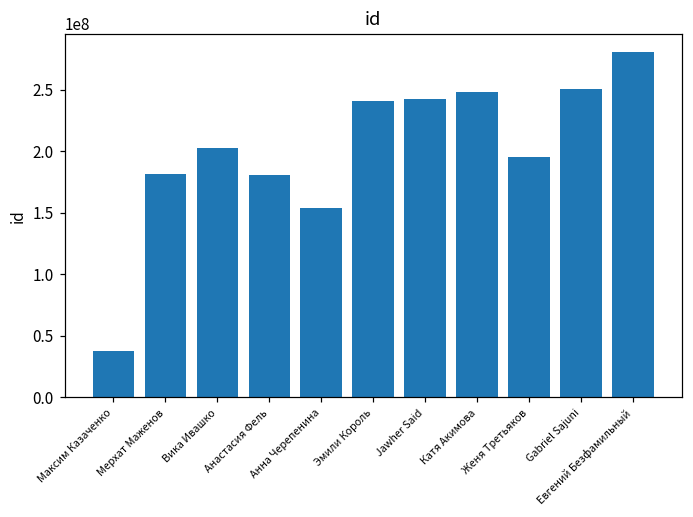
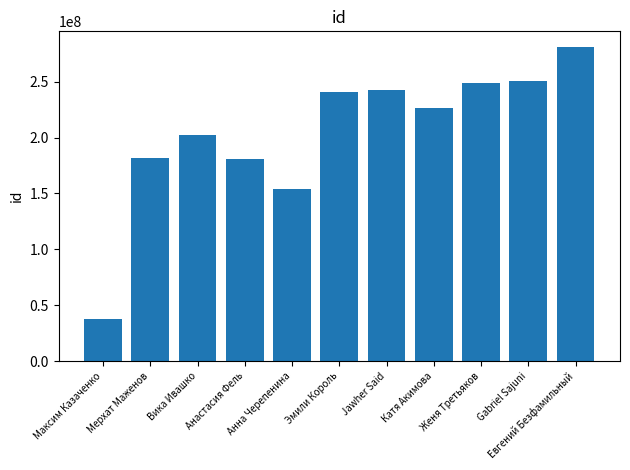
Катя Акимова: 248000000 -> 226000000
Женя Третьяков: 195000000 -> 248000000
